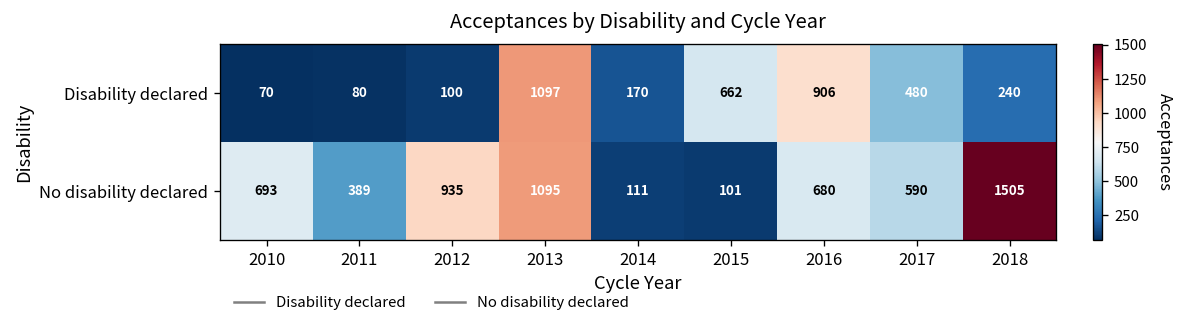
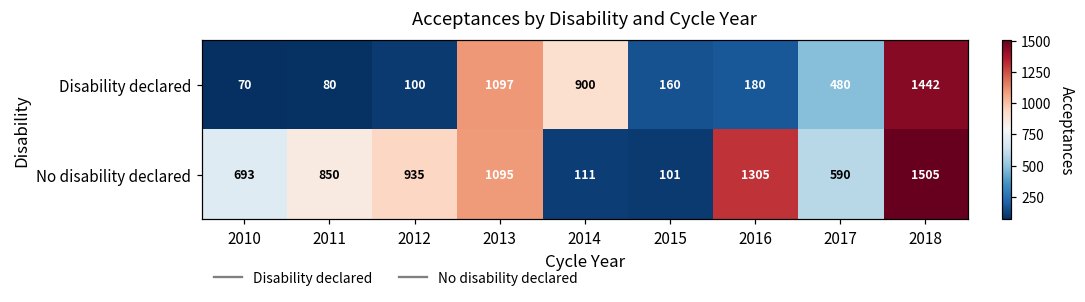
Disability declared, 2014: 170 -> 900
Disability declared, 2015: 662 -> 160
Disability declared, 2016: 906 -> 180
Disability declared, 2018: 240 -> 1442
No disability declared, 2011: 389 -> 850
No disability declared, 2016: 680 -> 1305
